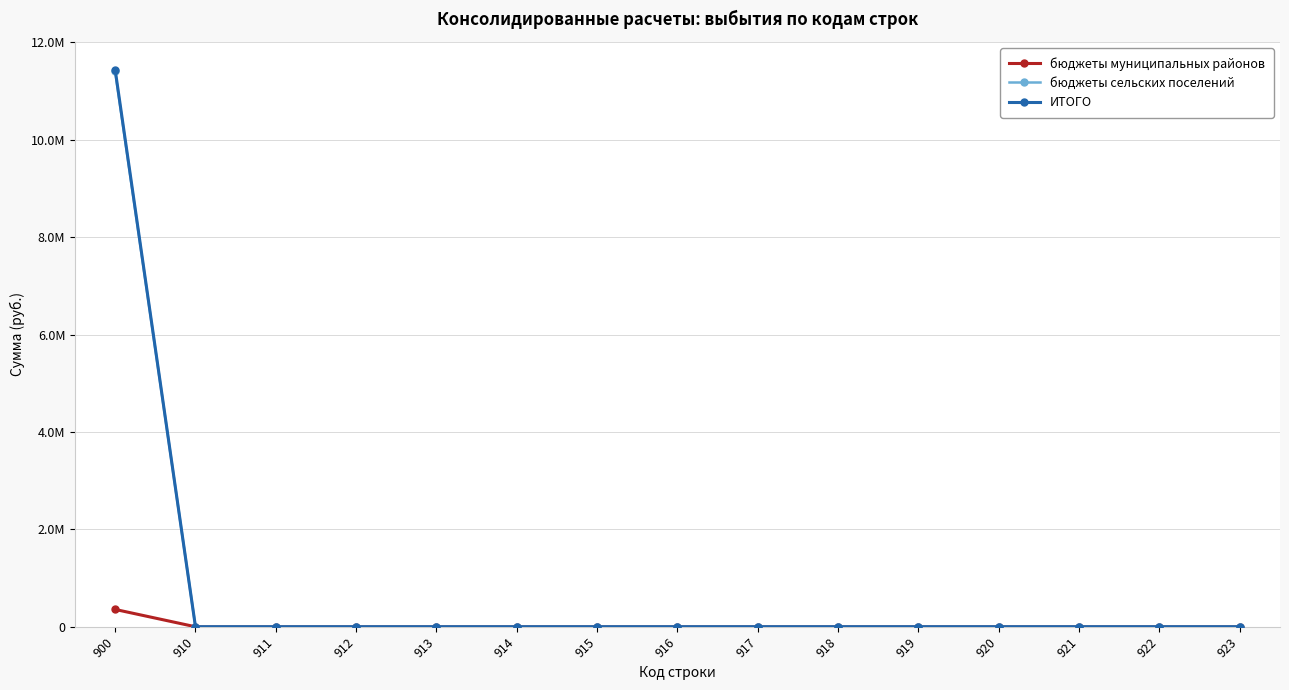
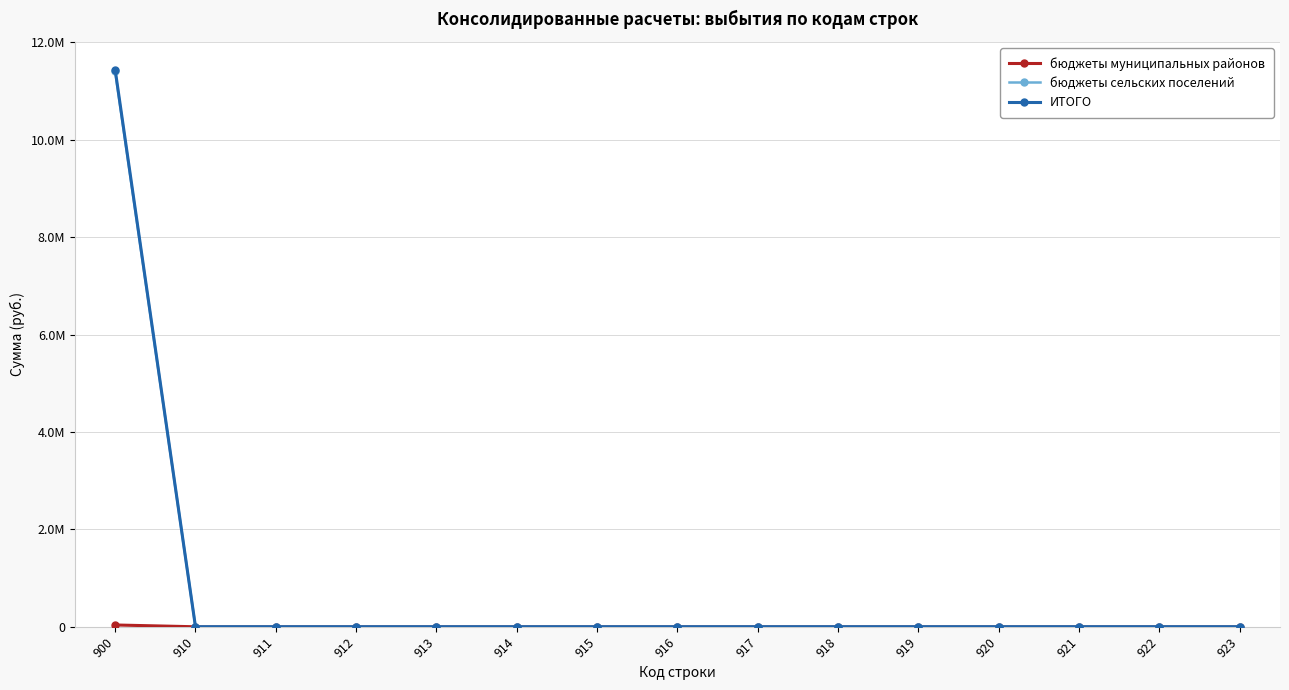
бюджеты муниципальных районов, 900: 400000 -> 0
